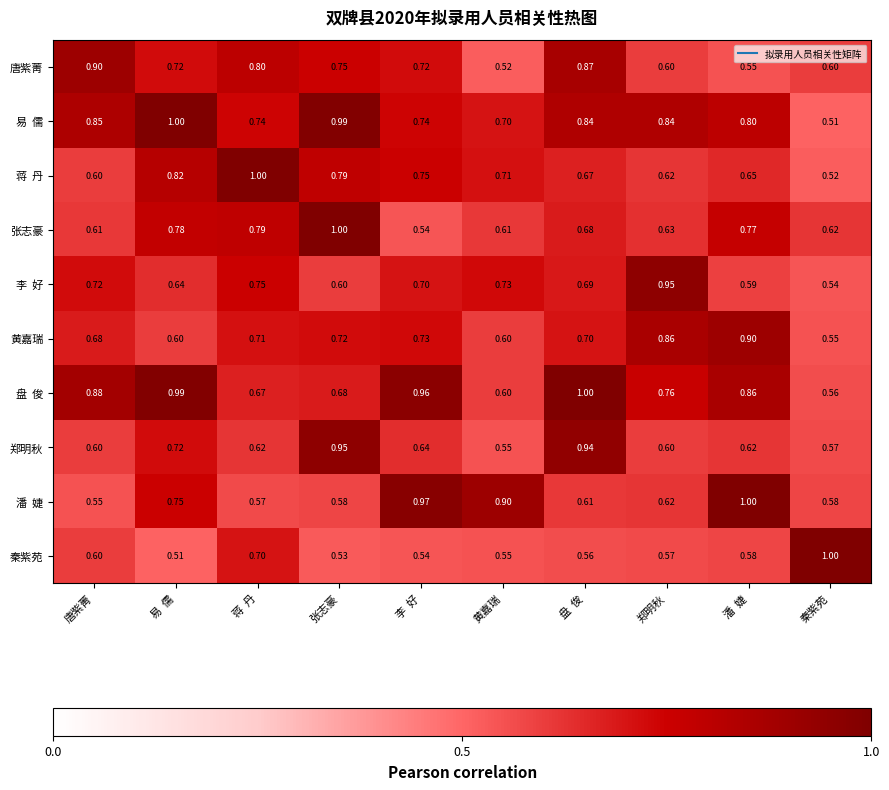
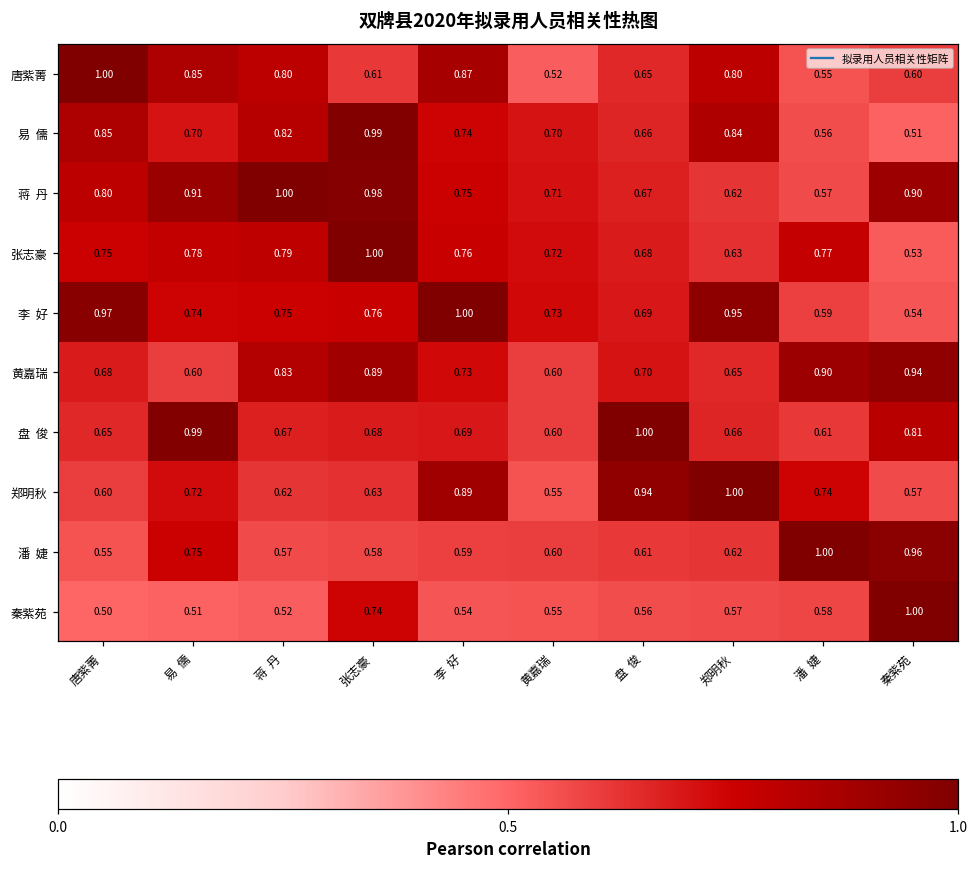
唐紫菁, 唐紫菁: 0.90 -> 1.00
唐紫菁, 易 儒: 0.72 -> 0.85
唐紫菁, 张志豪: 0.75 -> 0.61
唐紫菁, 李 好: 0.72 -> 0.87
唐紫菁, 盘 俊: 0.87 -> 0.65
唐紫菁, 郑明秋: 0.60 -> 0.80
易 儒, 易 儒: 1.00 -> 0.70
易 儒, 蒋 丹: 0.74 -> 0.82
易 儒, 盘 俊: 0.84 -> 0.66
易 儒, 潘 婕: 0.80 -> 0.56
蒋 丹, 唐紫菁: 0.60 -> 0.80
蒋 丹, 易 儒: 0.82 -> 0.91
蒋 丹, 张志豪: 0.79 -> 0.98
蒋 丹, 潘 婕: 0.65 -> 0.57
蒋 丹, 秦紫苑: 0.52 -> 0.90
张志豪, 唐紫菁: 0.61 -> 0.75
张志豪, 李 好: 0.54 -> 0.76
张志豪, 黄嘉瑞: 0.61 -> 0.72
张志豪, 秦紫苑: 0.62 -> 0.53
李 好, 唐紫菁: 0.72 -> 0.97
李 好, 易 儒: 0.64 -> 0.74
李 好, 张志豪: 0.60 -> 0.76
李 好, 李 好: 0.70 -> 1.00
黄嘉瑞, 蒋 丹: 0.71 -> 0.83
黄嘉瑞, 张志豪: 0.72 -> 0.89
黄嘉瑞, 郑明秋: 0.86 -> 0.65
黄嘉瑞, 秦紫苑: 0.55 -> 0.94
盘 俊, 唐紫菁: 0.88 -> 0.65
盘 俊, 李 好: 0.96 -> 0.69
盘 俊, 郑明秋: 0.76 -> 0.66
盘 俊, 潘 婕: 0.86 -> 0.61
盘 俊, 秦紫苑: 0.56 -> 0.81
郑明秋, 张志豪: 0.95 -> 0.63
郑明秋, 李 好: 0.64 -> 0.89
郑明秋, 郑明秋: 0.60 -> 1.00
郑明秋, 潘 婕: 0.62 -> 0.74
潘 婕, 李 好: 0.97 -> 0.59
潘 婕, 黄嘉瑞: 0.90 -> 0.60
潘 婕, 秦紫苑: 0.58 -> 0.96
秦紫苑, 唐紫菁: 0.60 -> 0.50
秦紫苑, 蒋 丹: 0.70 -> 0.52
秦紫苑, 张志豪: 0.53 -> 0.74
